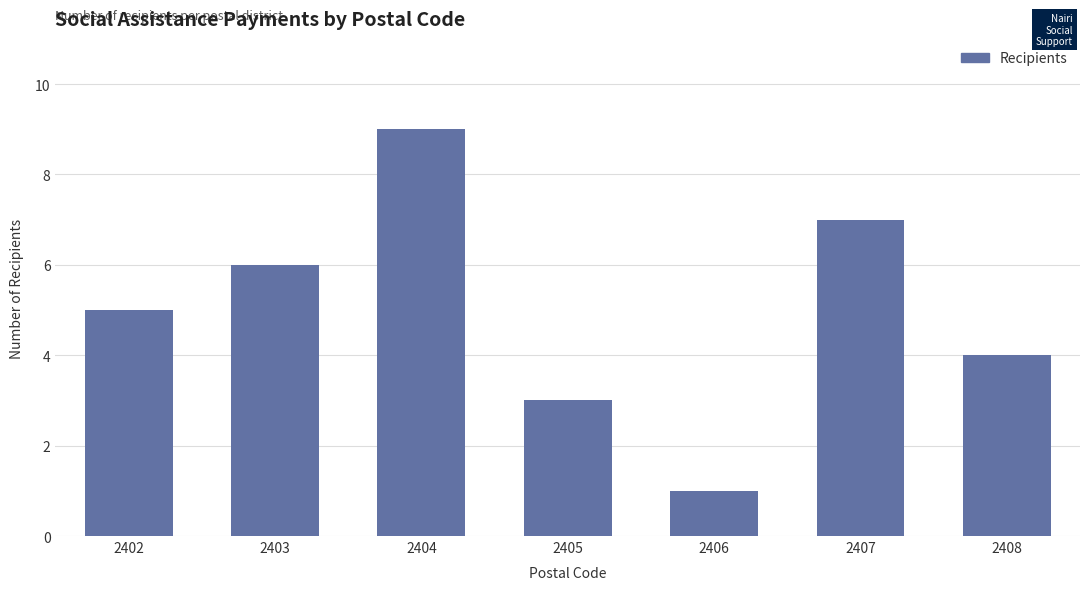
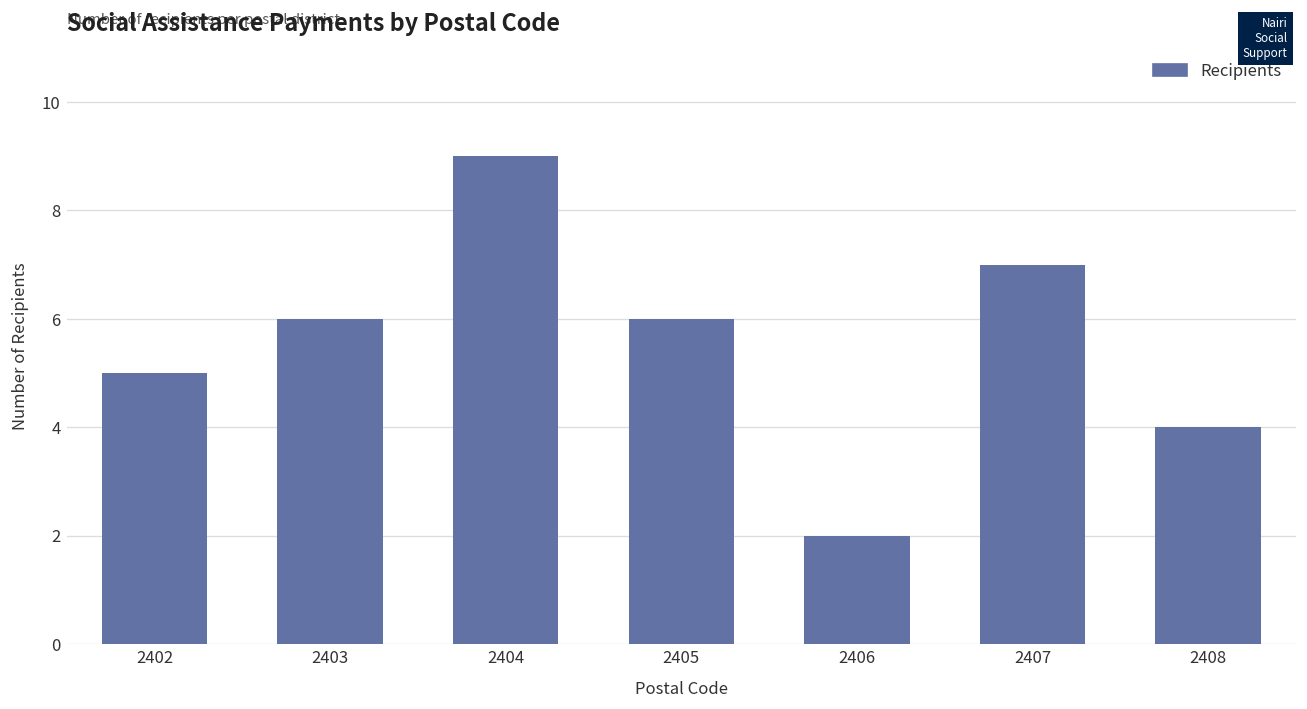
2405: 3 -> 6
2406: 1 -> 2
